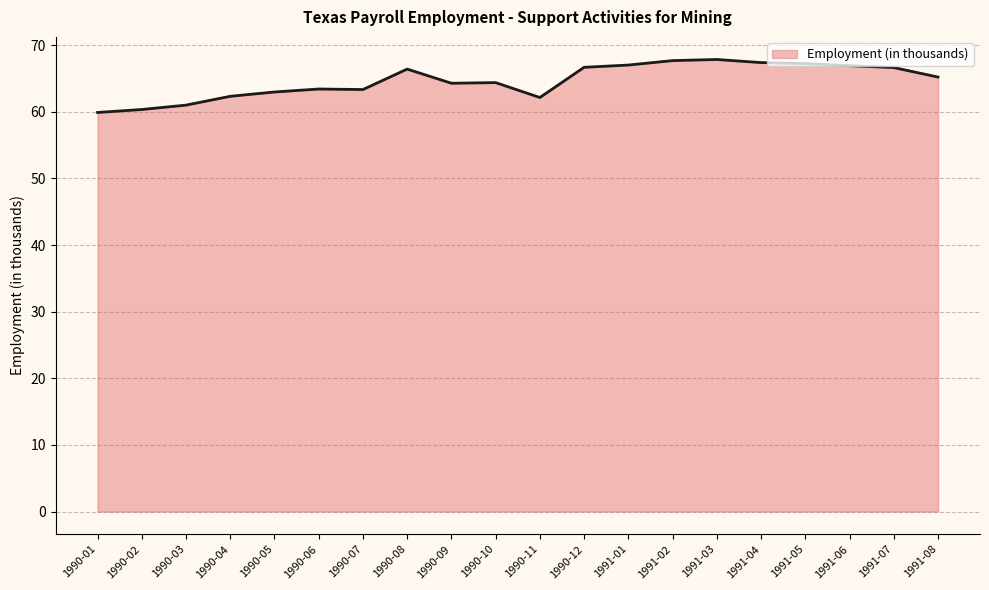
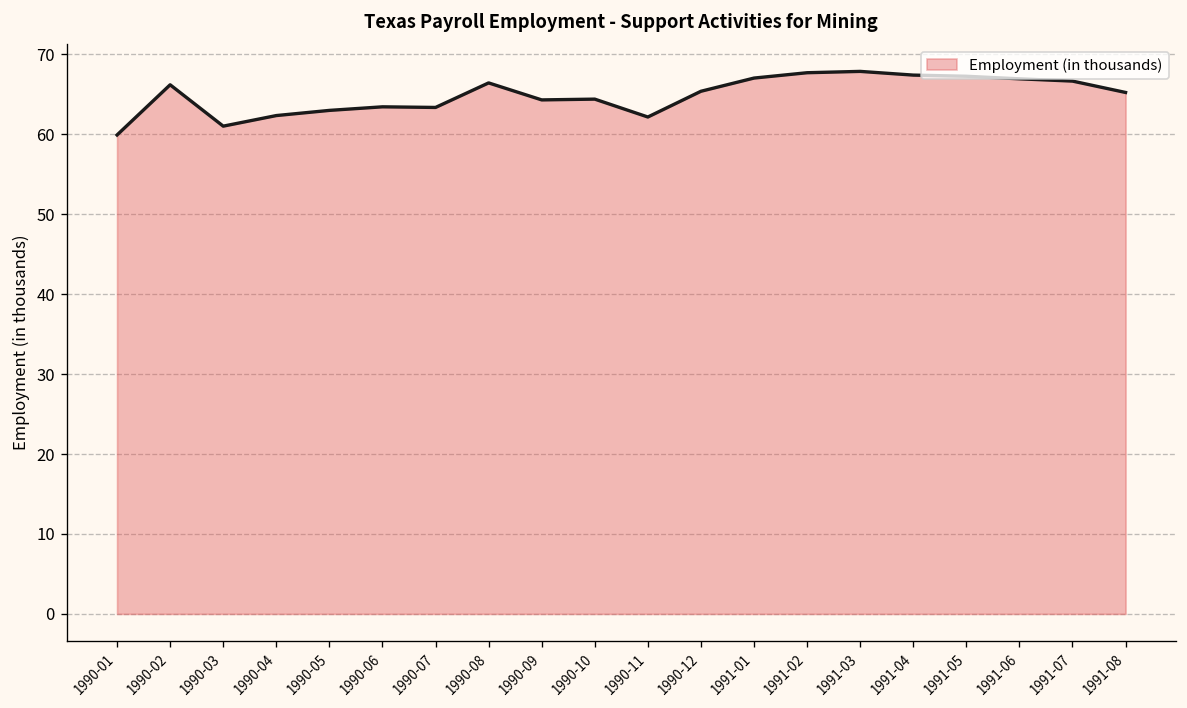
1990-02: 60 -> 66
1990-12: 67 -> 65
